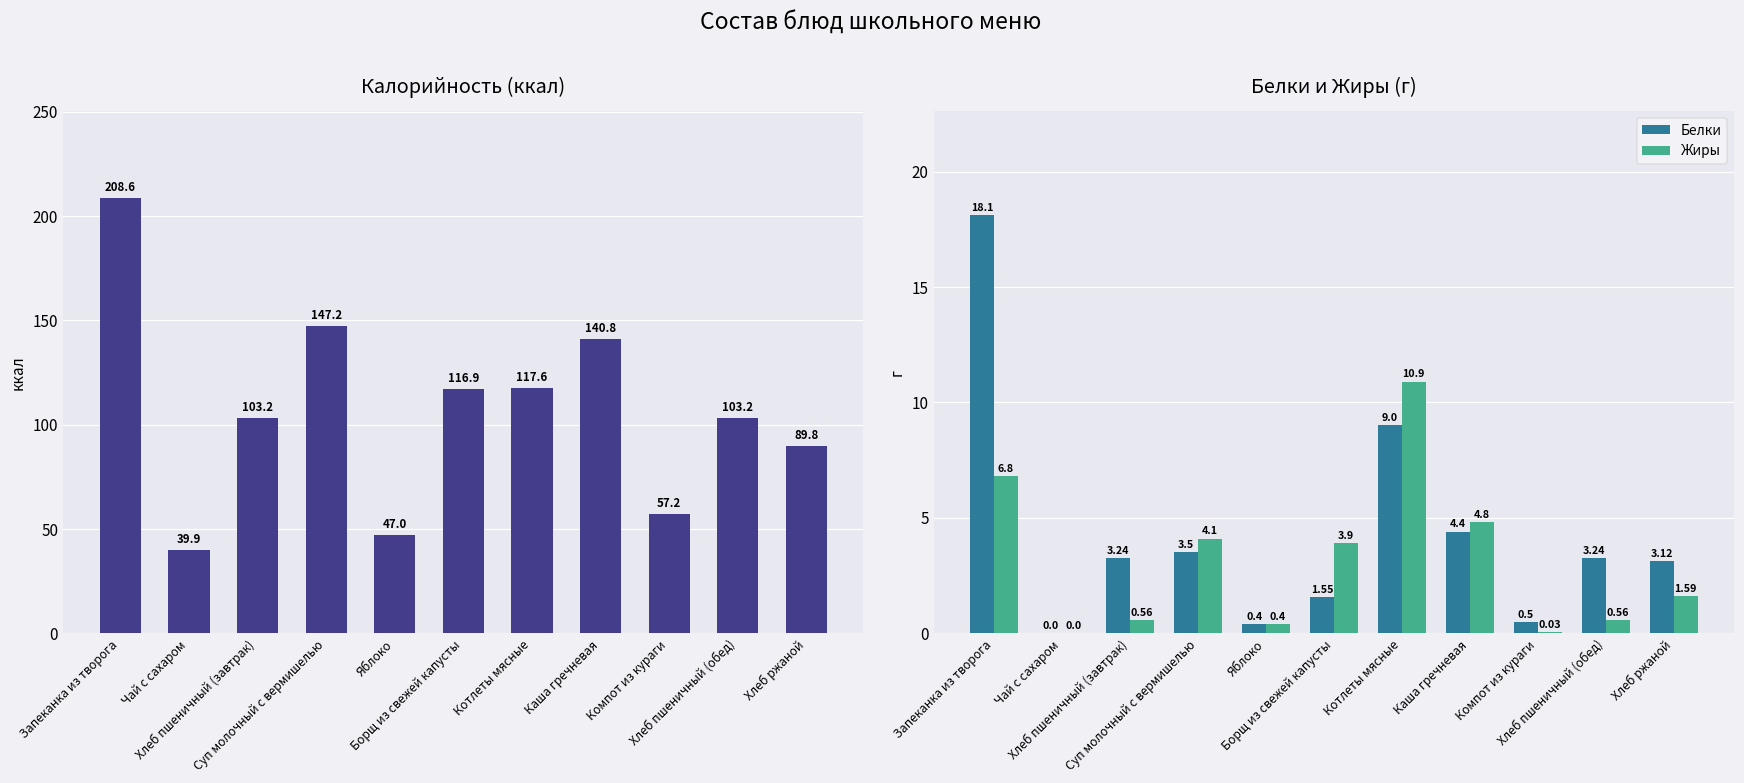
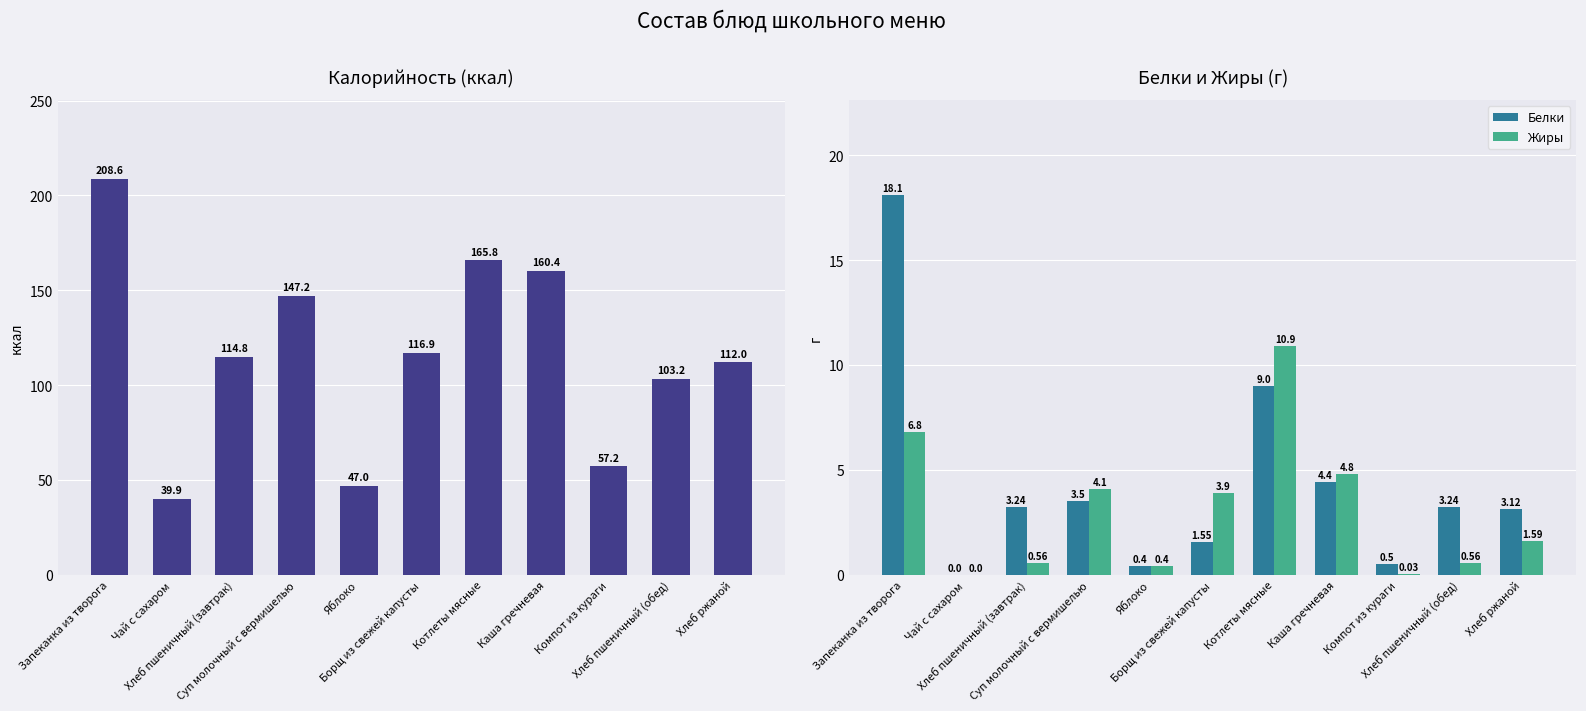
Калорийность (ккал), Хлеб пшеничный (завтрак): 103.2 -> 114.8
Калорийность (ккал), Котлеты мясные: 117.6 -> 165.8
Калорийность (ккал), Каша гречневая: 140.8 -> 160.4
Калорийность (ккал), Хлеб ржаной: 89.8 -> 112.0
